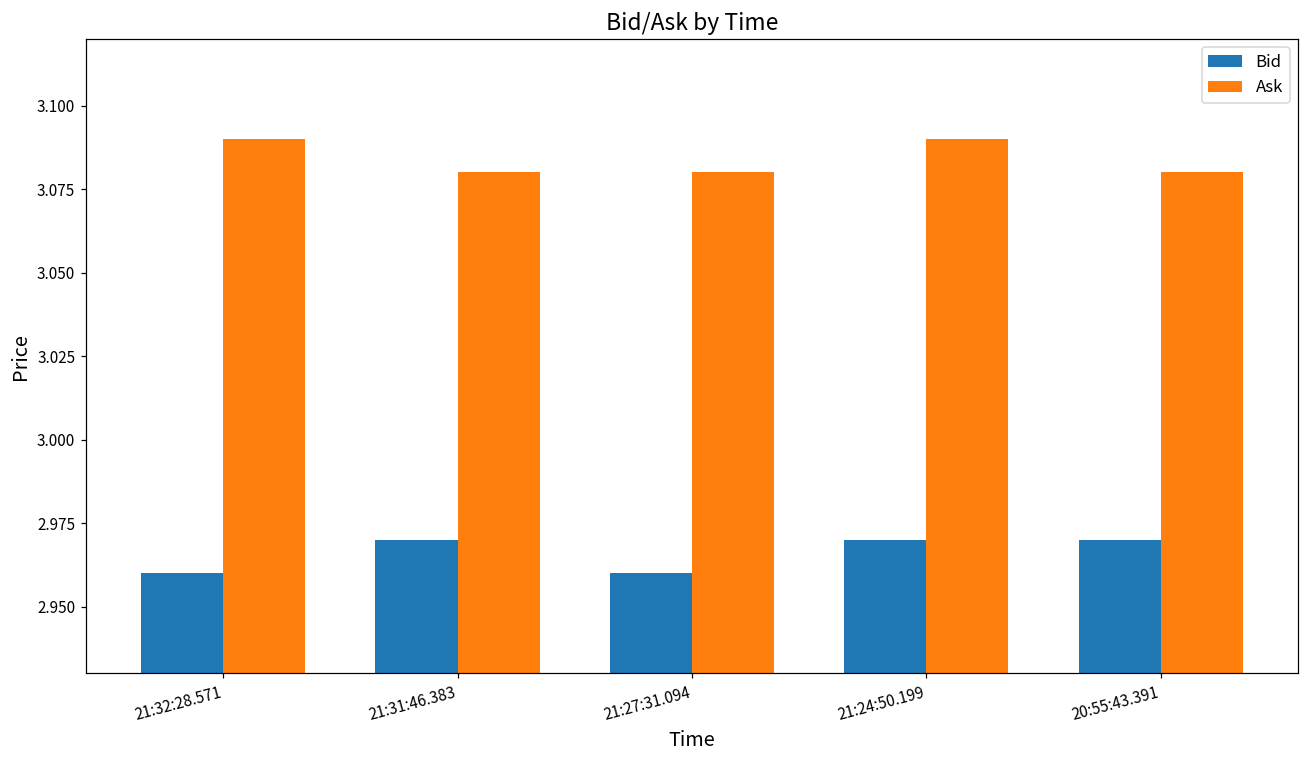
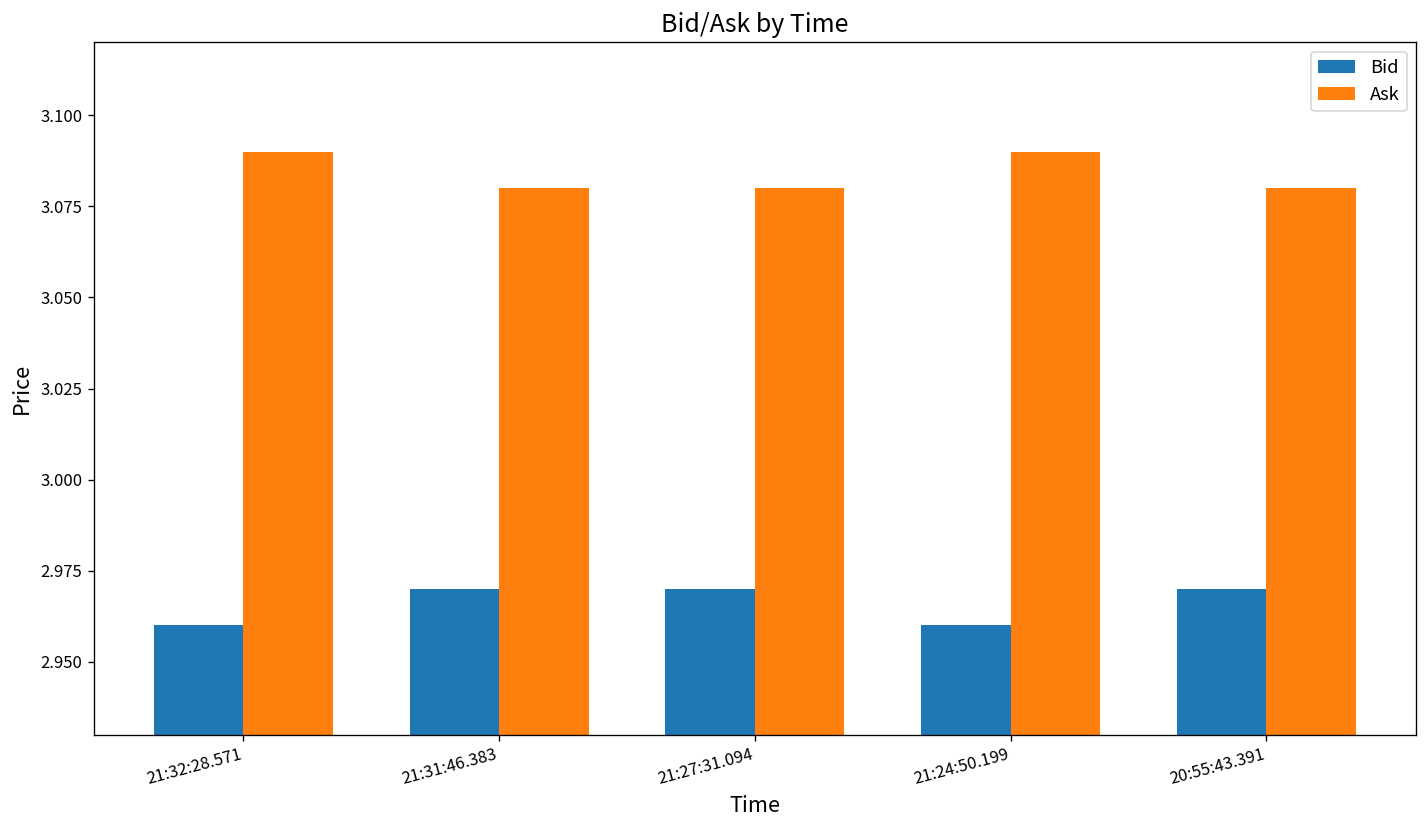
Bid, 21:27:31.094: 2.96 -> 2.97
Bid, 21:24:50.199: 2.97 -> 2.96
